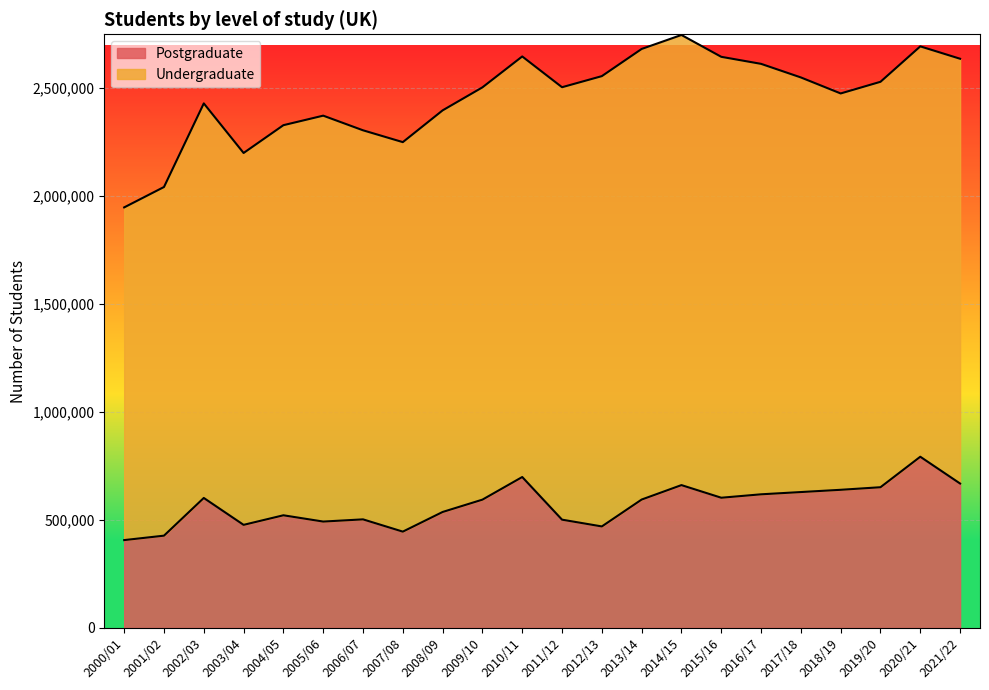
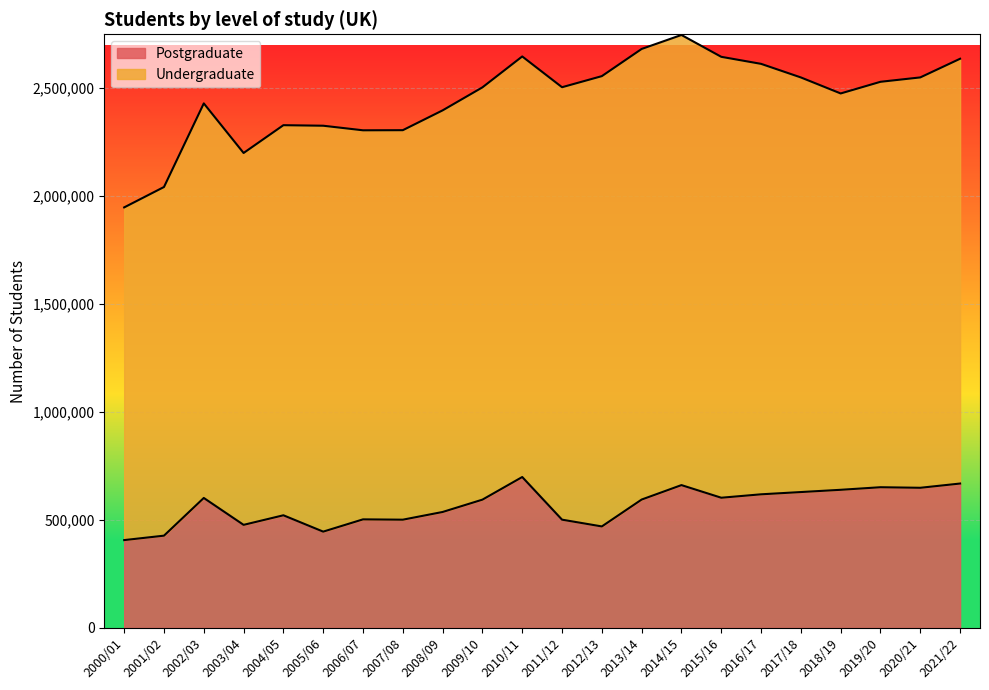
Postgraduate, 2005/06: 490,000 -> 450,000
Postgraduate, 2007/08: 450,000 -> 500,000
Postgraduate, 2020/21: 790,000 -> 650,000
